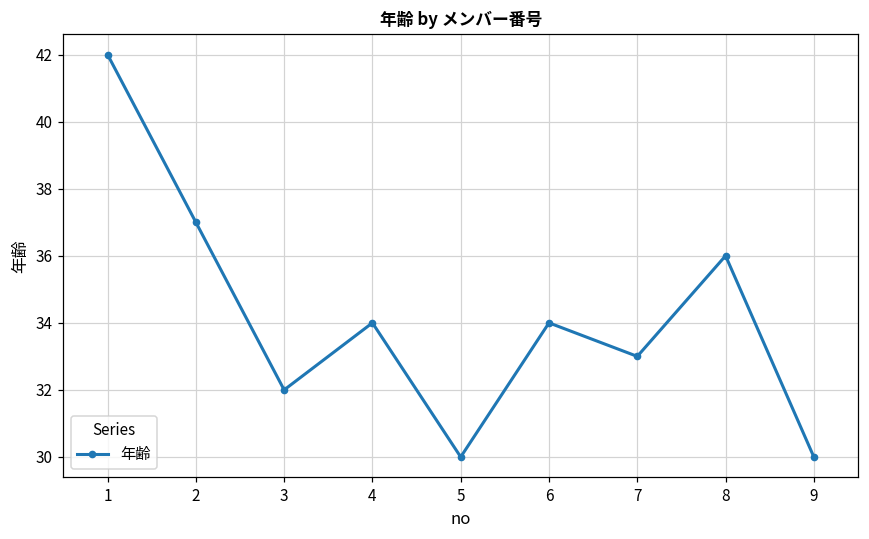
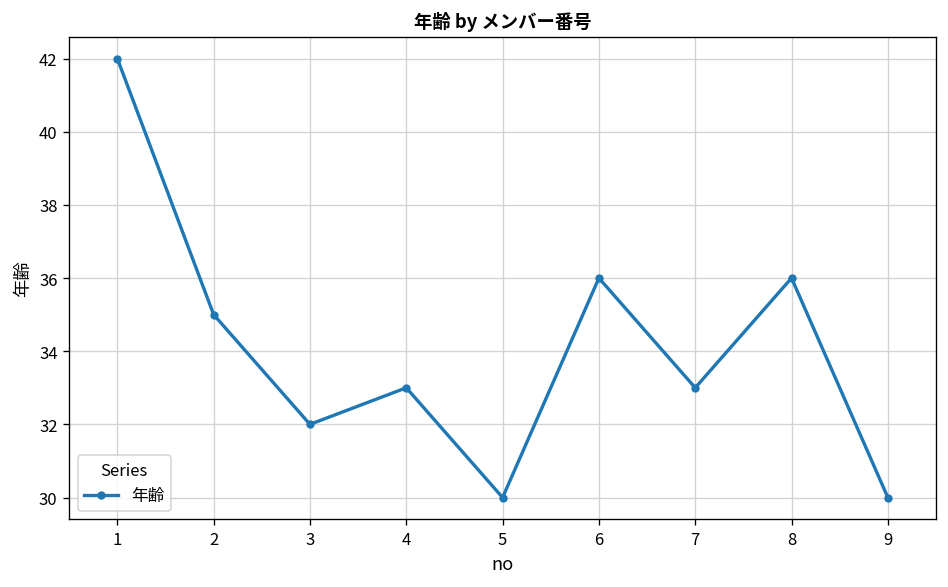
2: 37 -> 35
4: 34 -> 33
6: 34 -> 36
